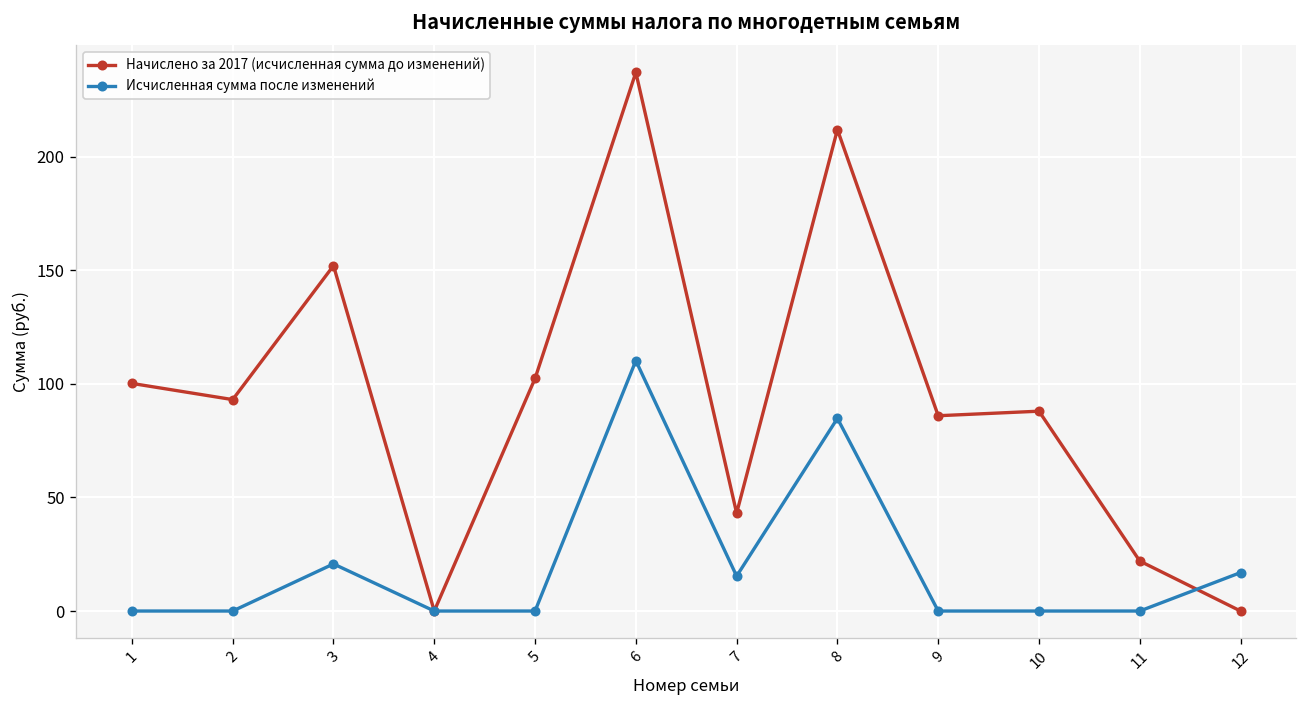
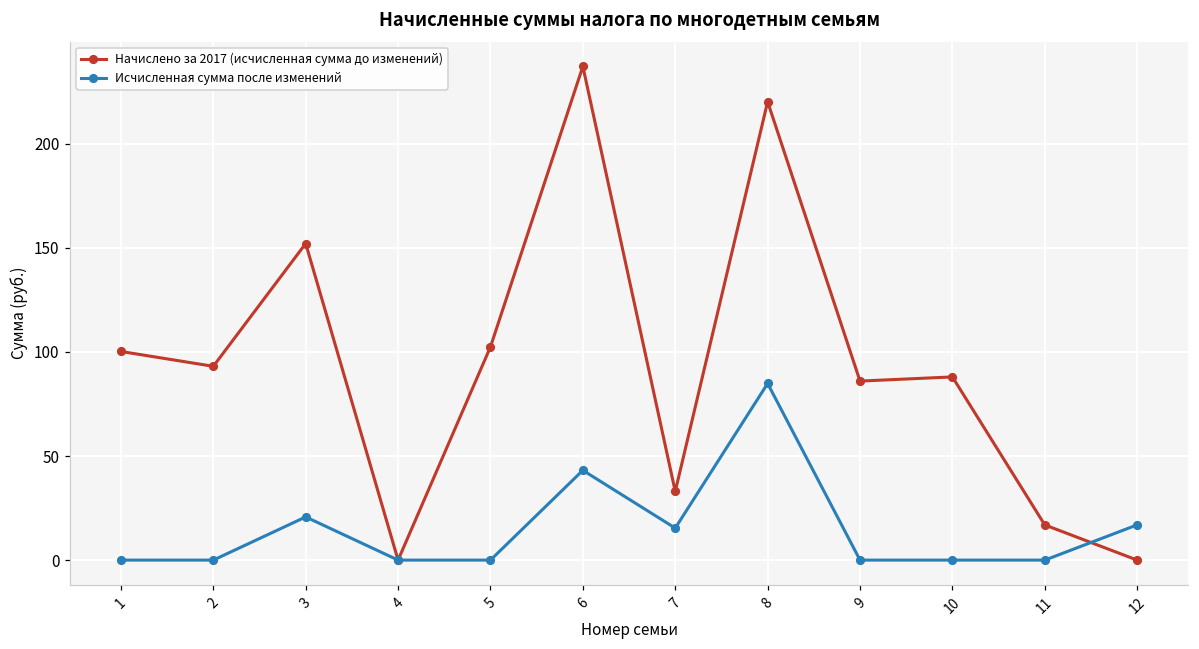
Исчисленная сумма после изменений, 6: 110 -> 43
Начислено за 2017 (исчисленная сумма до изменений), 7: 43 -> 33
Начислено за 2017 (исчисленная сумма до изменений), 8: 212 -> 220
Начислено за 2017 (исчисленная сумма до изменений), 11: 22 -> 17
